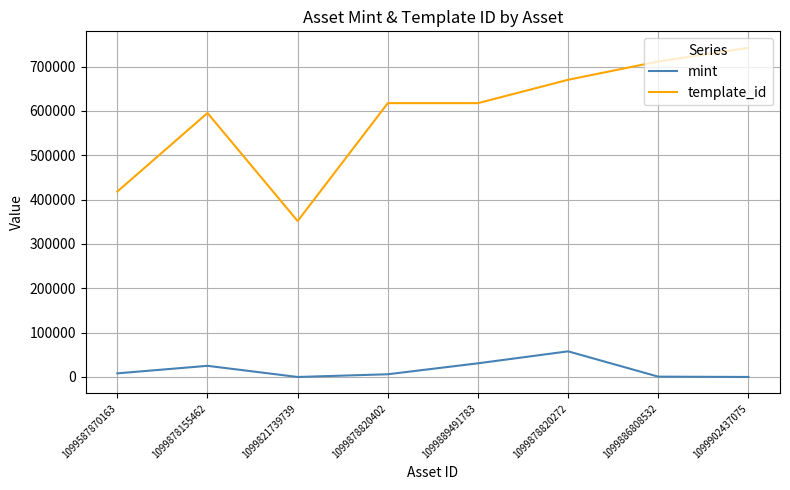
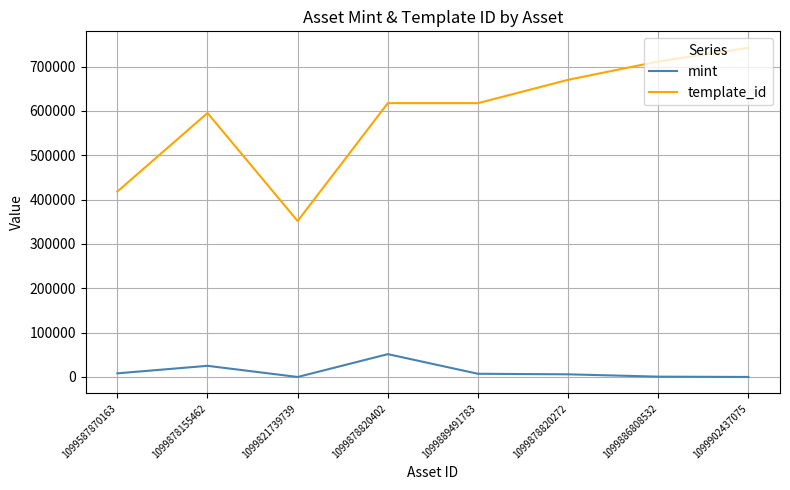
mint, 1099878820402: 10000 -> 50000
mint, 1099889491783: 30000 -> 10000
mint, 1099878820272: 60000 -> 10000
